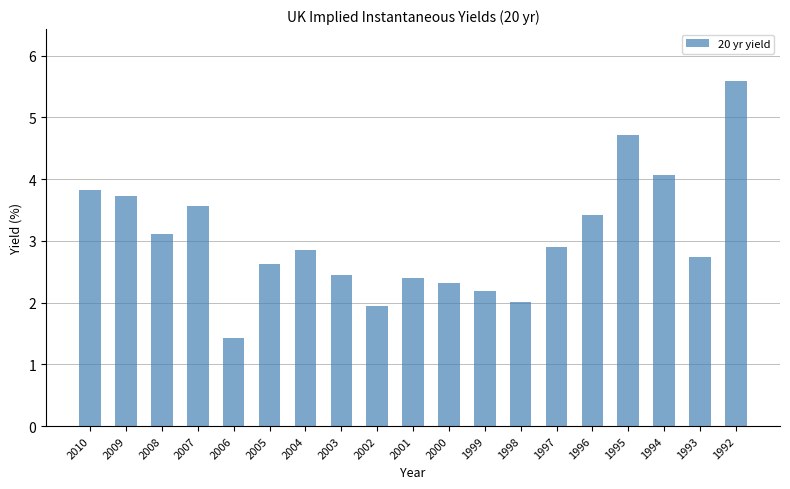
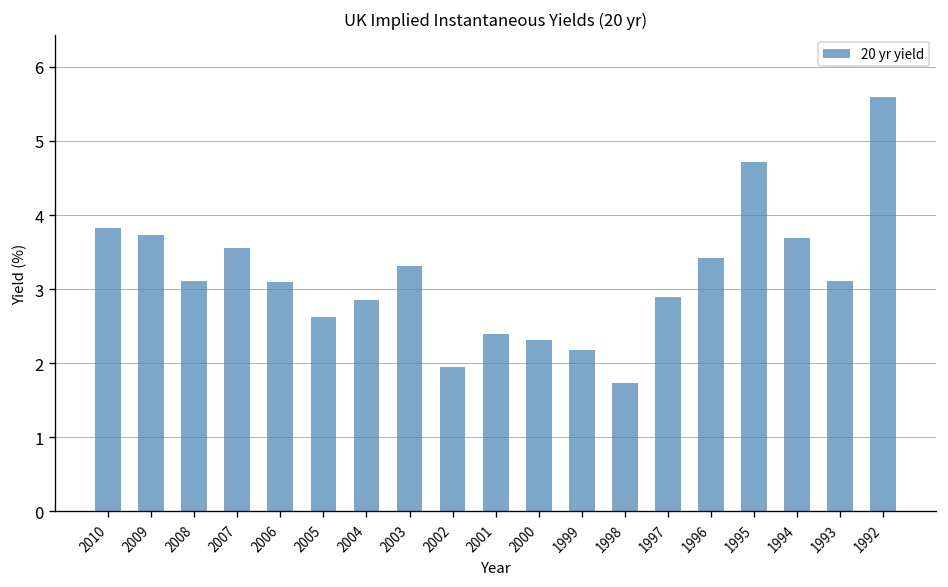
2006: 1.4 -> 3.1
2003: 2.4 -> 3.3
1998: 2.0 -> 1.7
1994: 4.1 -> 3.7
1993: 2.7 -> 3.1
